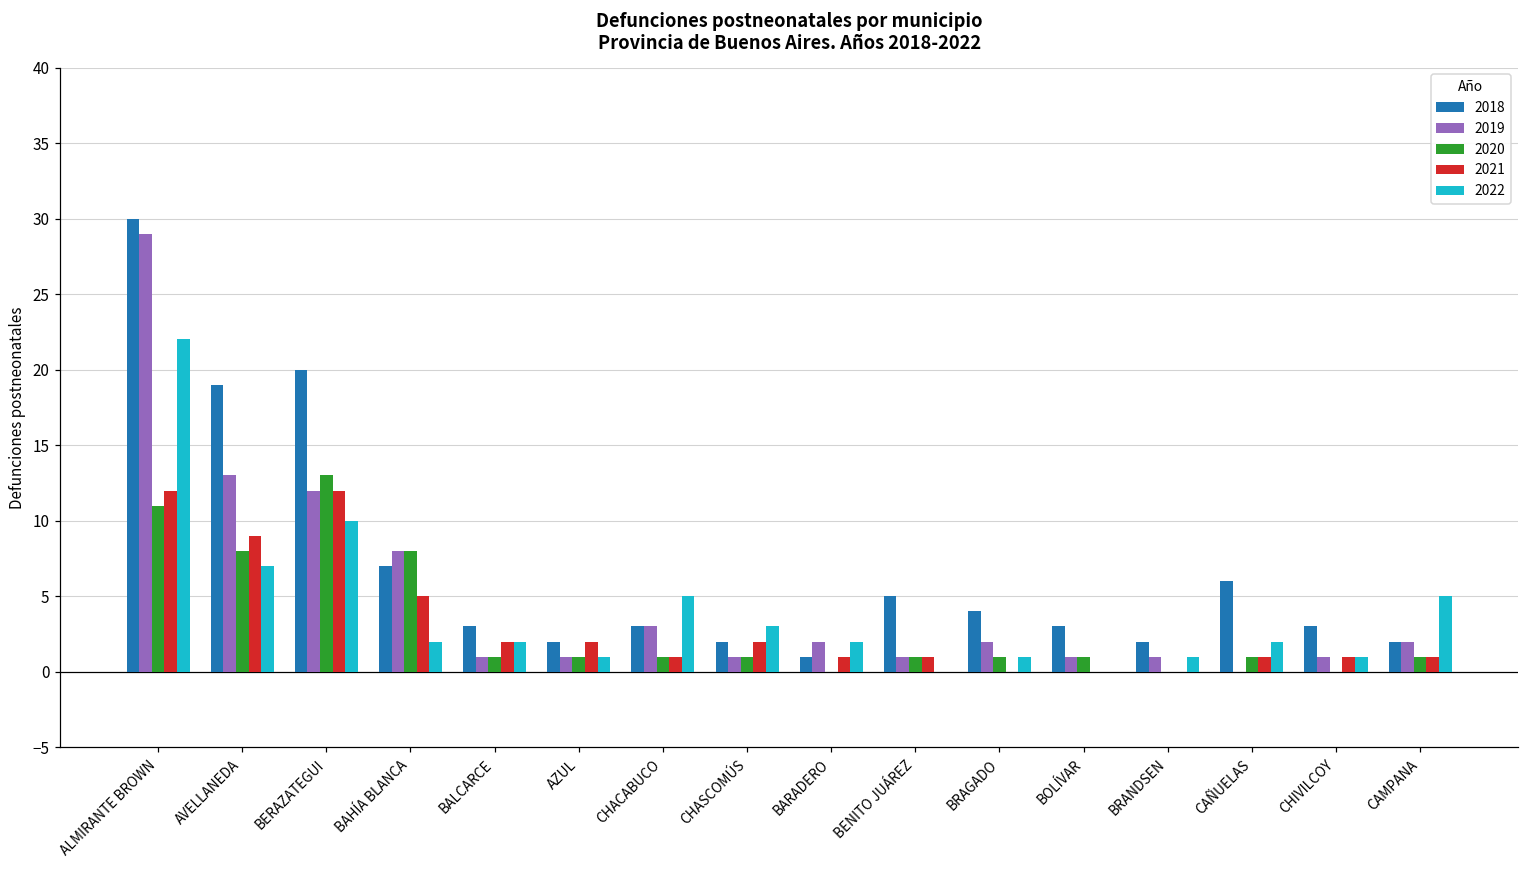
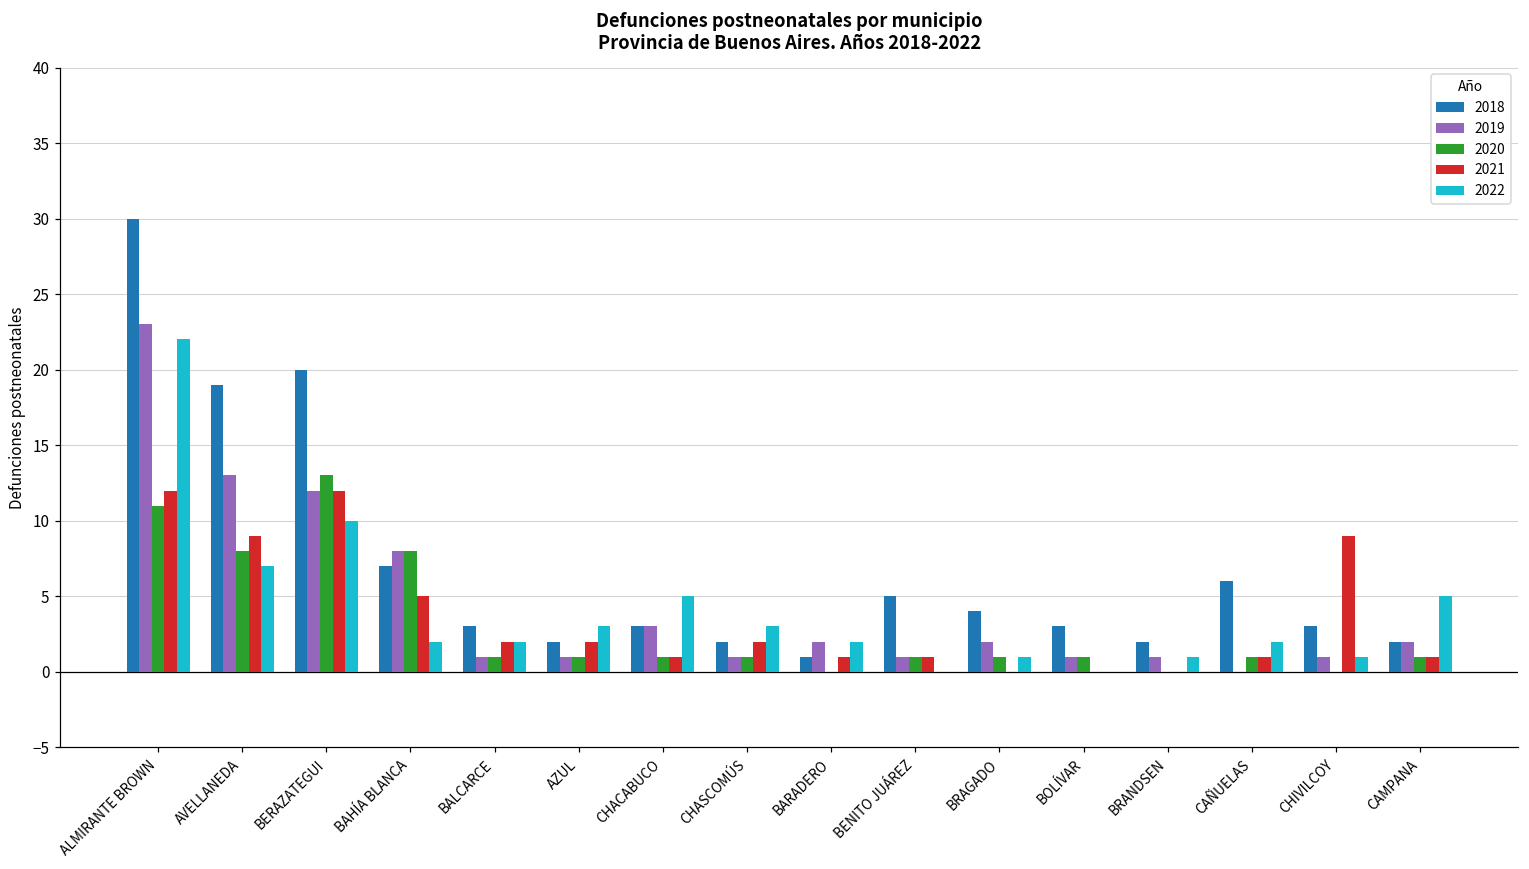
2019, ALMIRANTE BROWN: 29 -> 23
2022, AZUL: 1 -> 3
2021, CHIVILCOY: 1 -> 9
